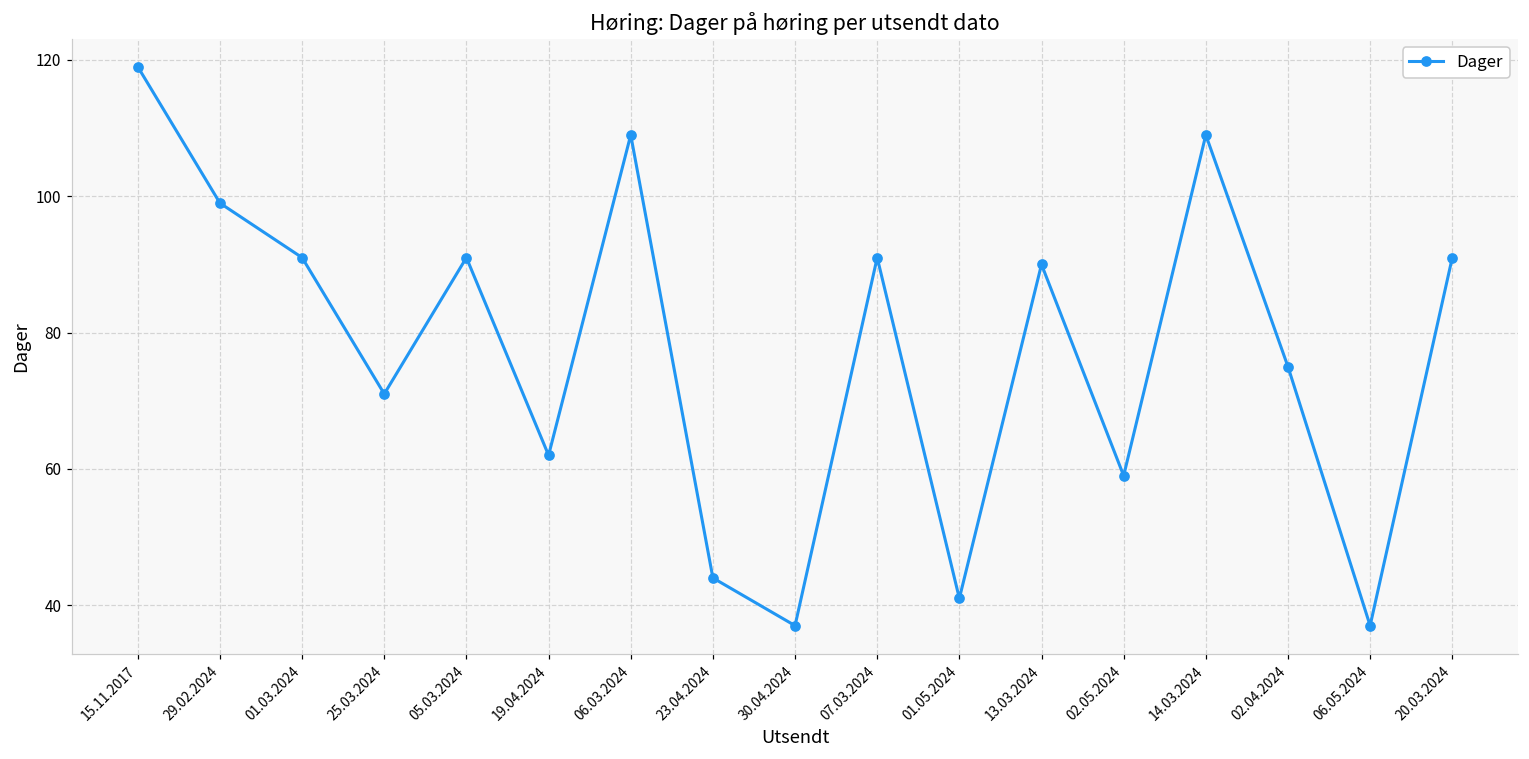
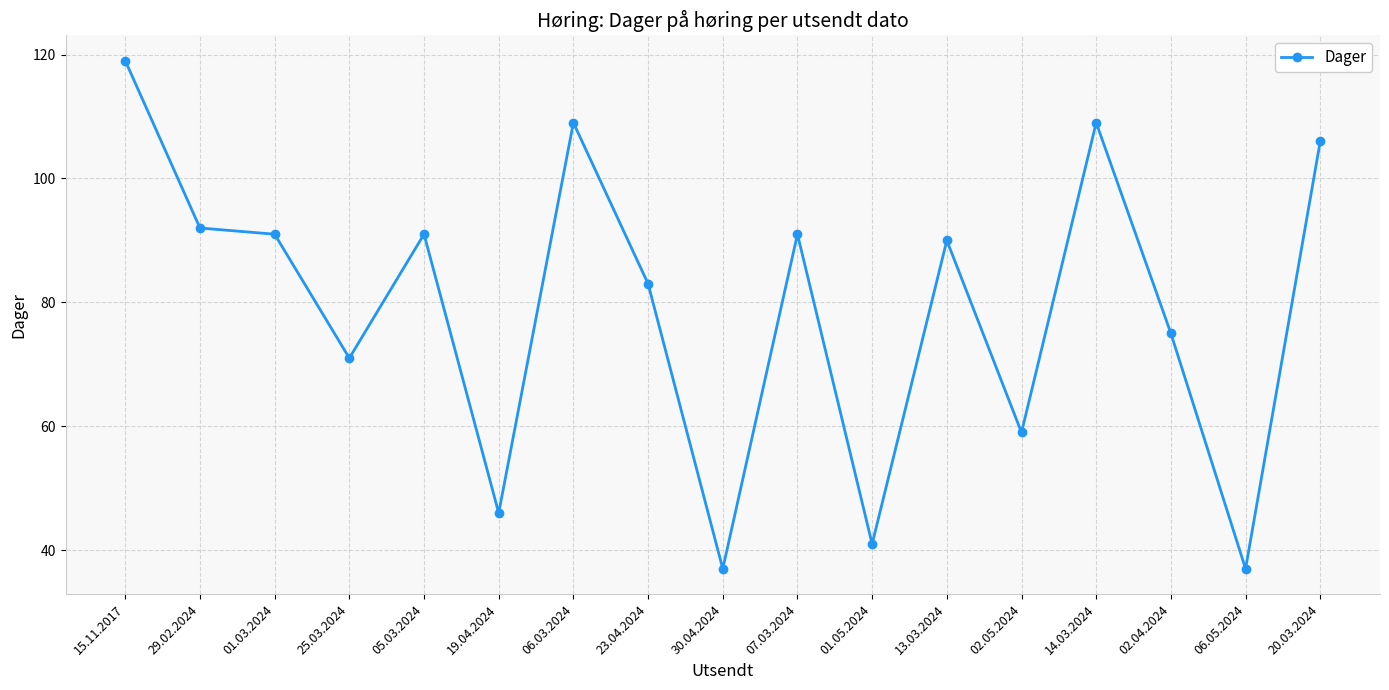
29.02.2024: 99 -> 92
19.04.2024: 62 -> 46
23.04.2024: 44 -> 83
20.03.2024: 91 -> 106
